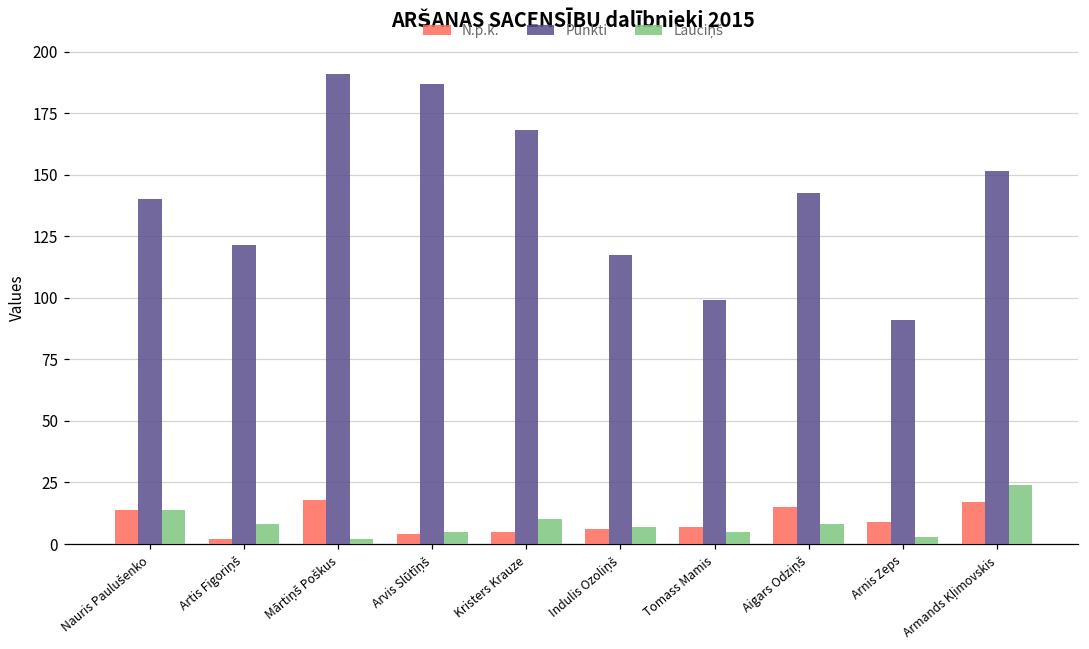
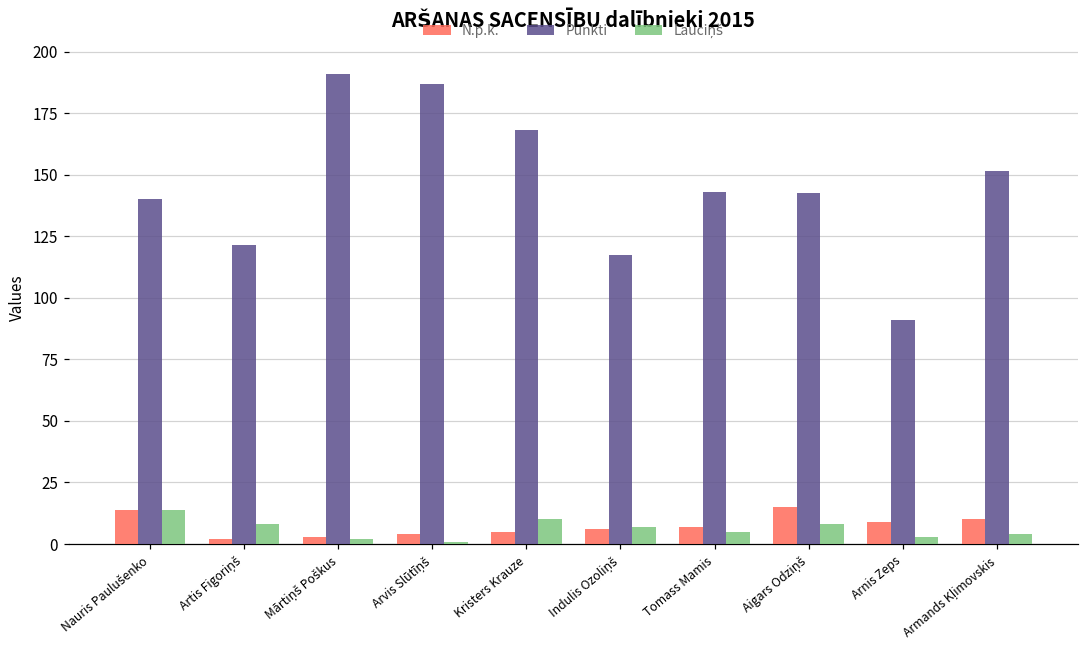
N.p.k., Mārtiņš Poškus: 18 -> 3
Lauciņš, Arvis Slūtīņš: 5 -> 1
Punkti, Tomass Mamis: 99 -> 143
N.p.k., Armands Kļimovskis: 17 -> 10
Lauciņš, Armands Kļimovskis: 24 -> 4
